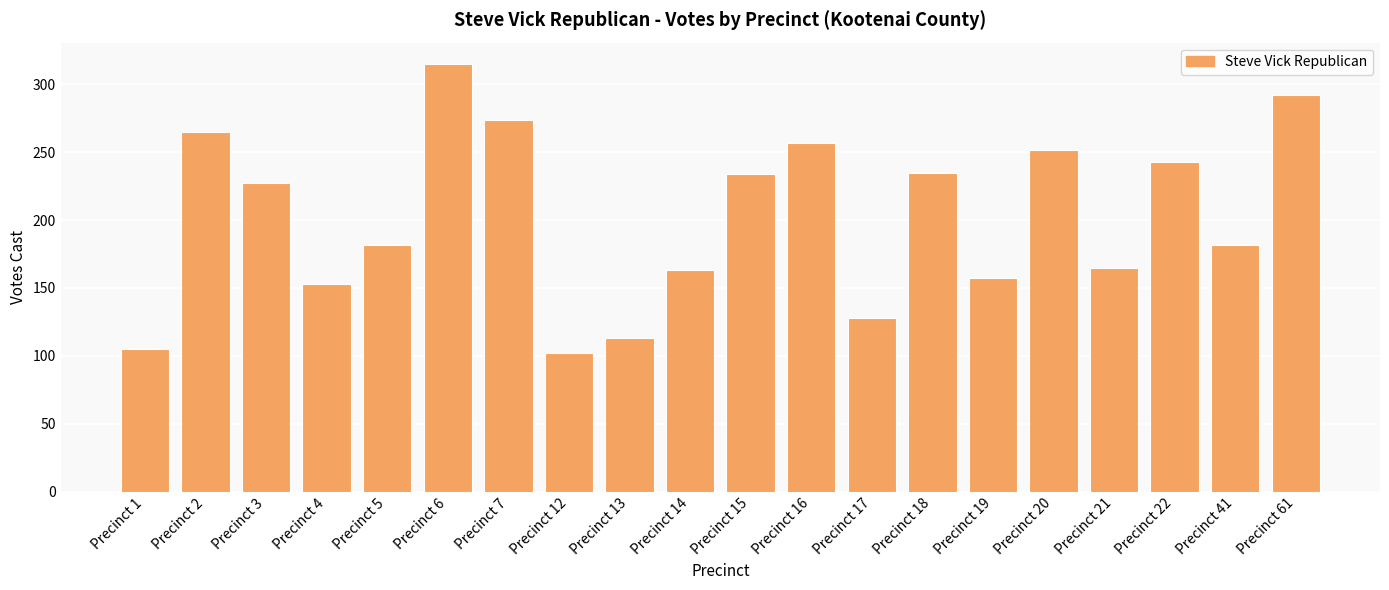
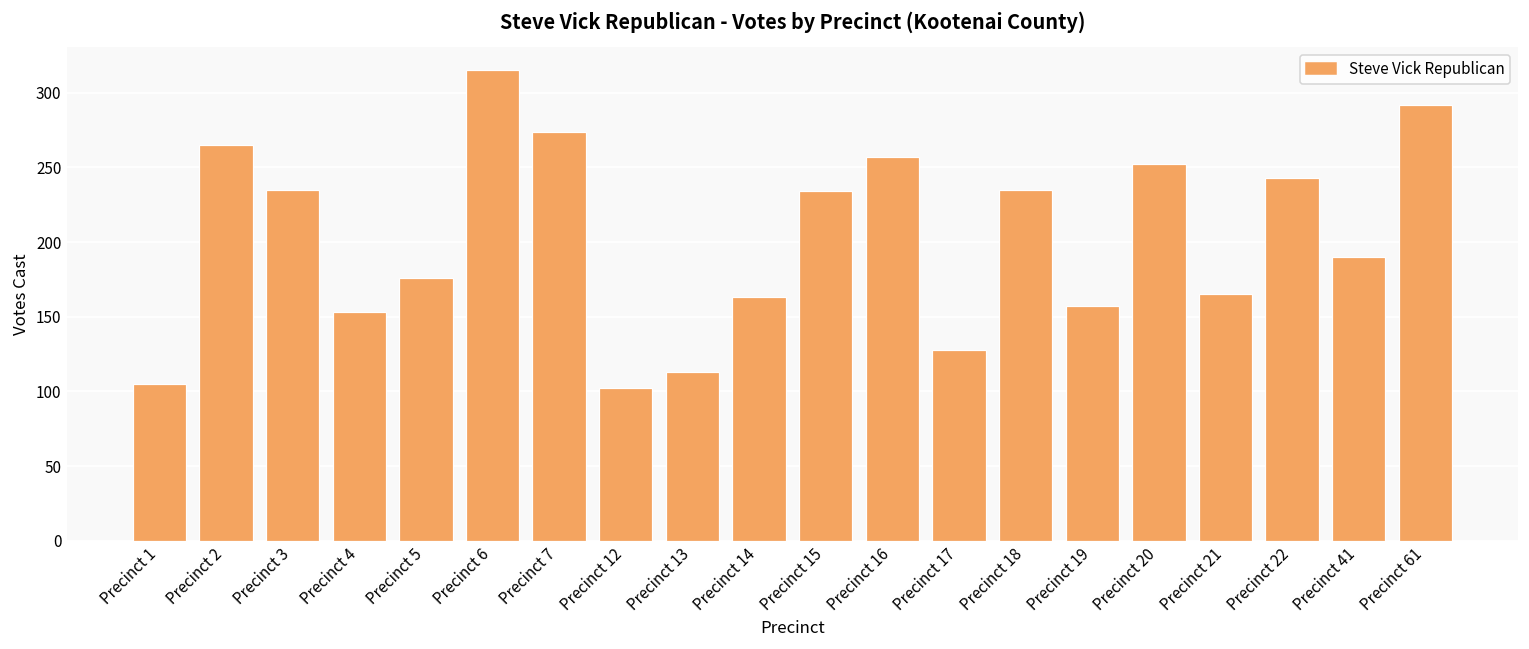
Precinct 3: 227 -> 235
Precinct 5: 182 -> 176
Precinct 41: 182 -> 190
